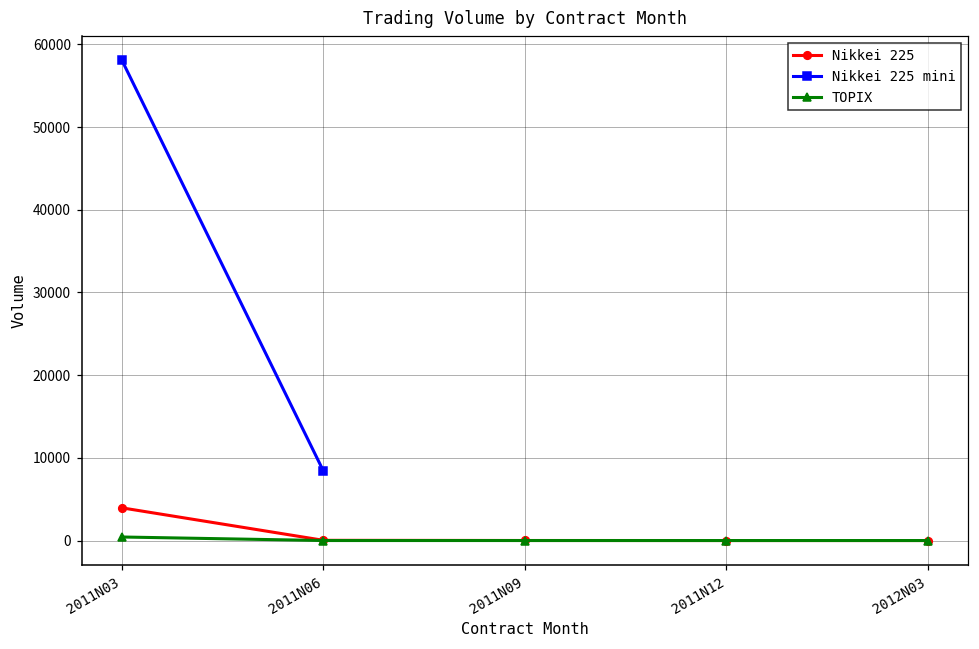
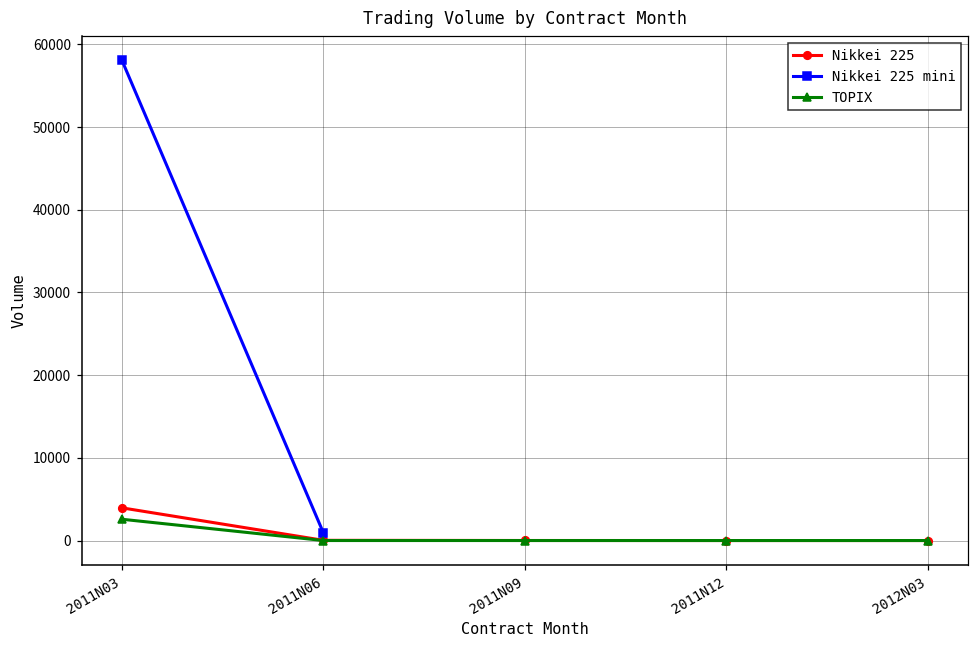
TOPIX, 2011N03: 0 -> 3000
Nikkei 225 mini, 2011N06: 8000 -> 1000
